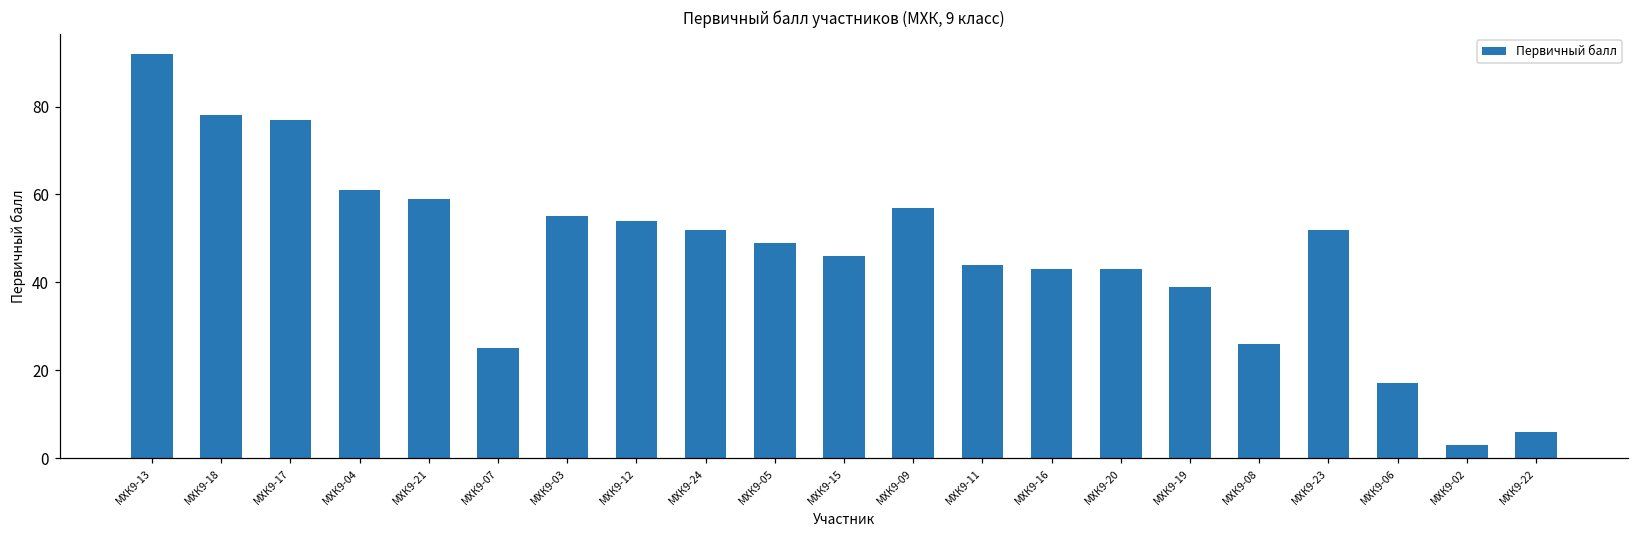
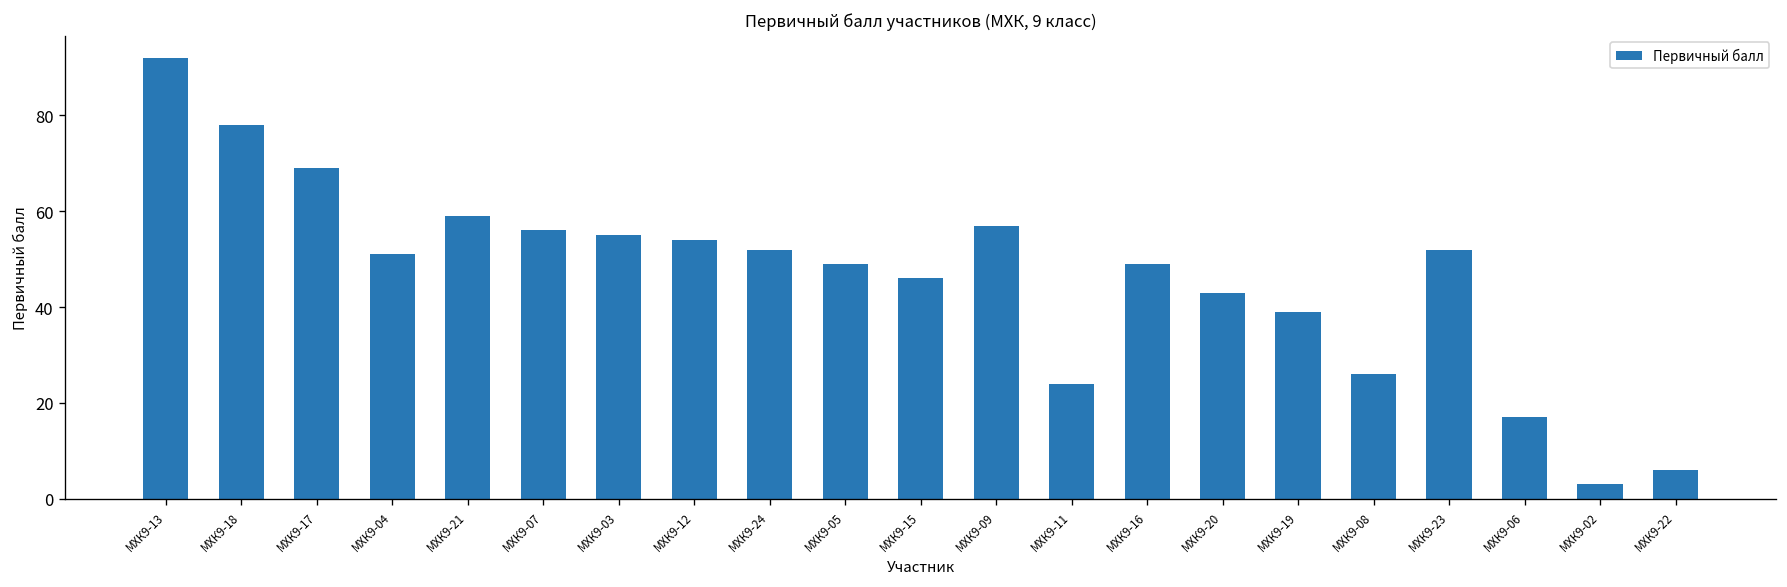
МХК9-17: 77 -> 69
МХК9-04: 61 -> 51
МХК9-07: 25 -> 56
МХК9-11: 44 -> 24
МХК9-16: 43 -> 49
